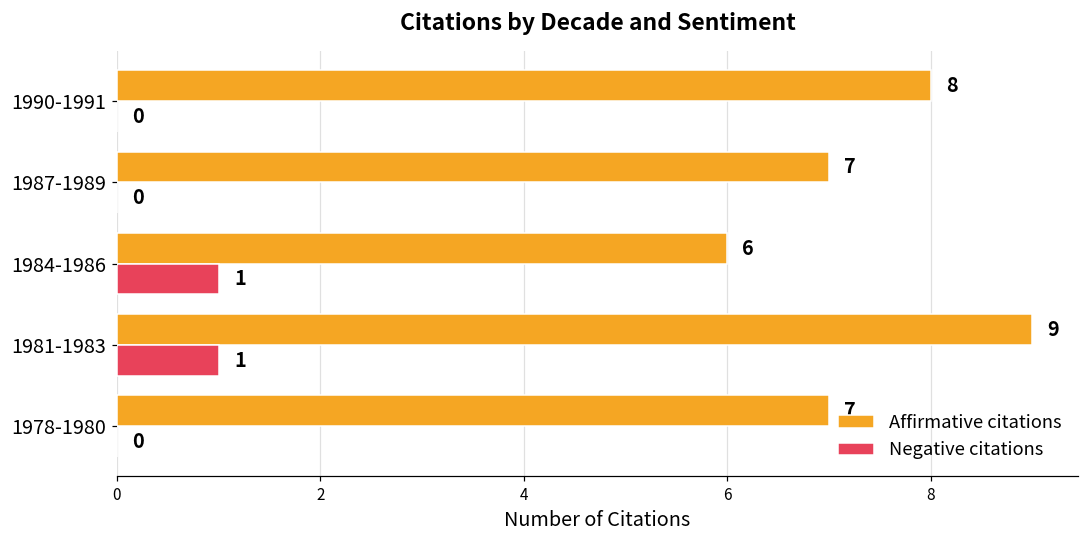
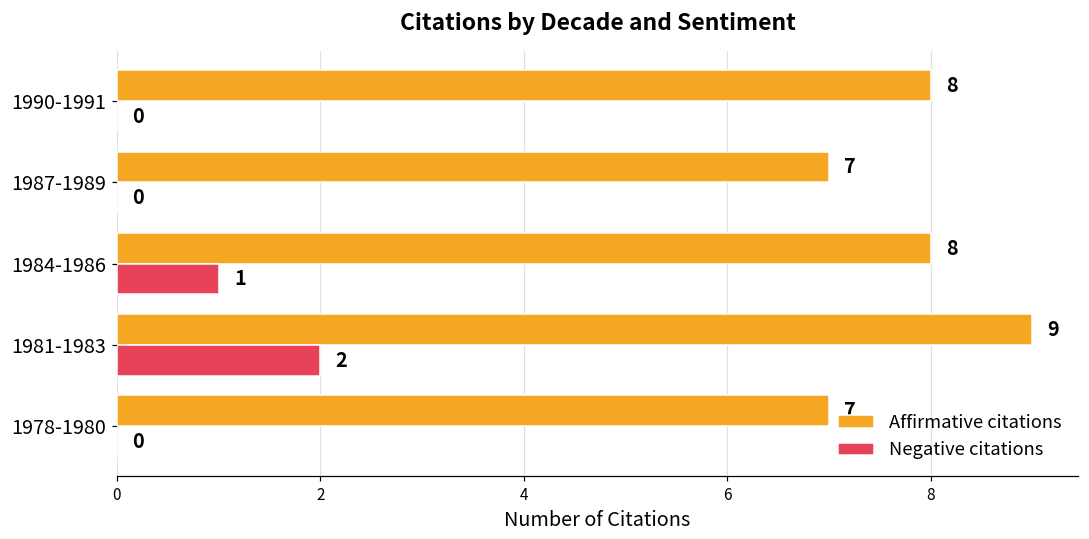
Affirmative citations, 1984-1986: 6 -> 8
Negative citations, 1981-1983: 1 -> 2
